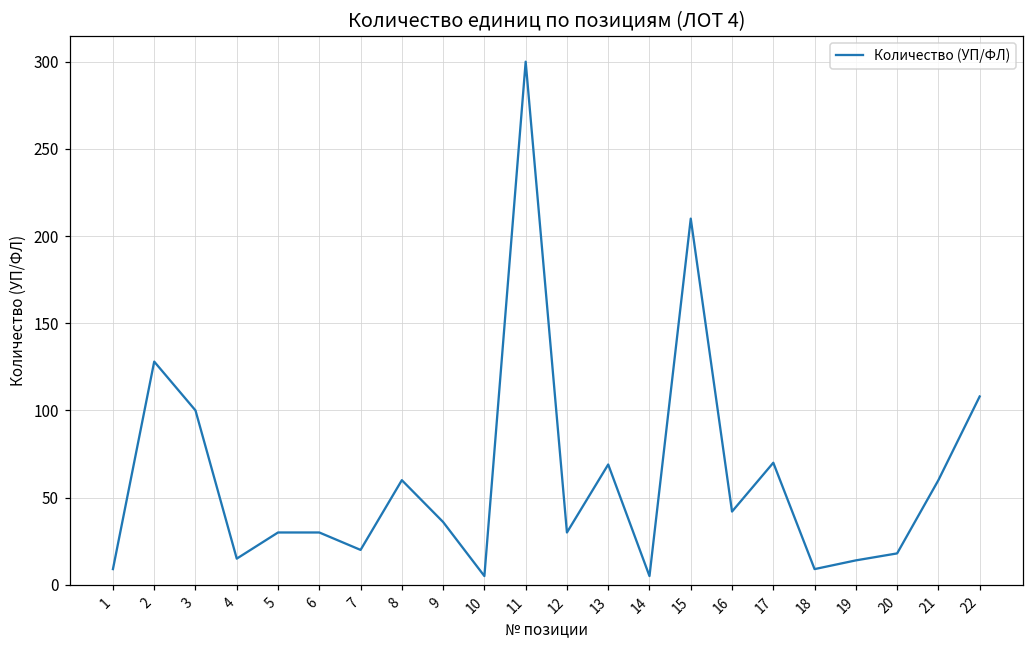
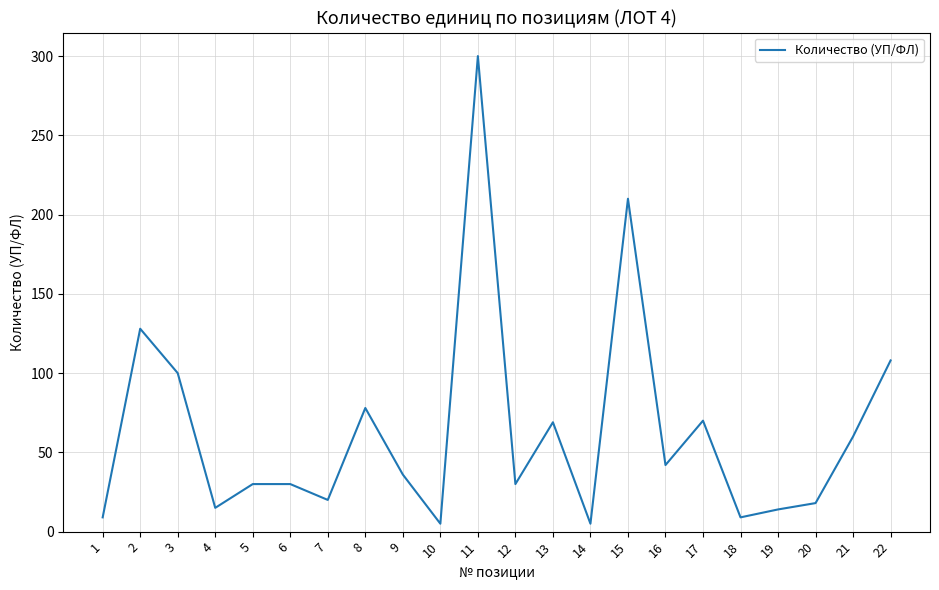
8: 60 -> 78
